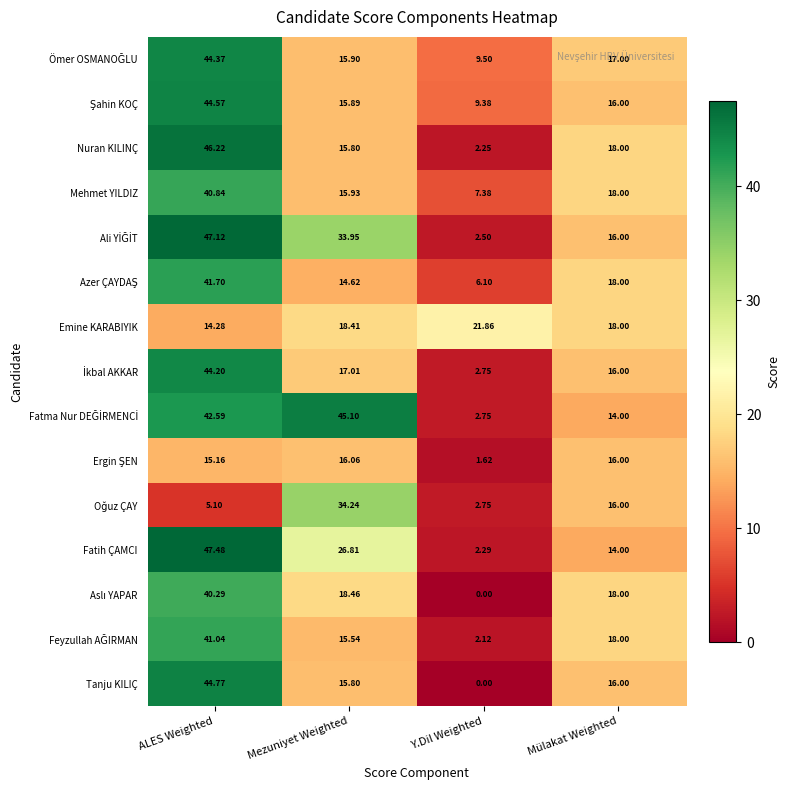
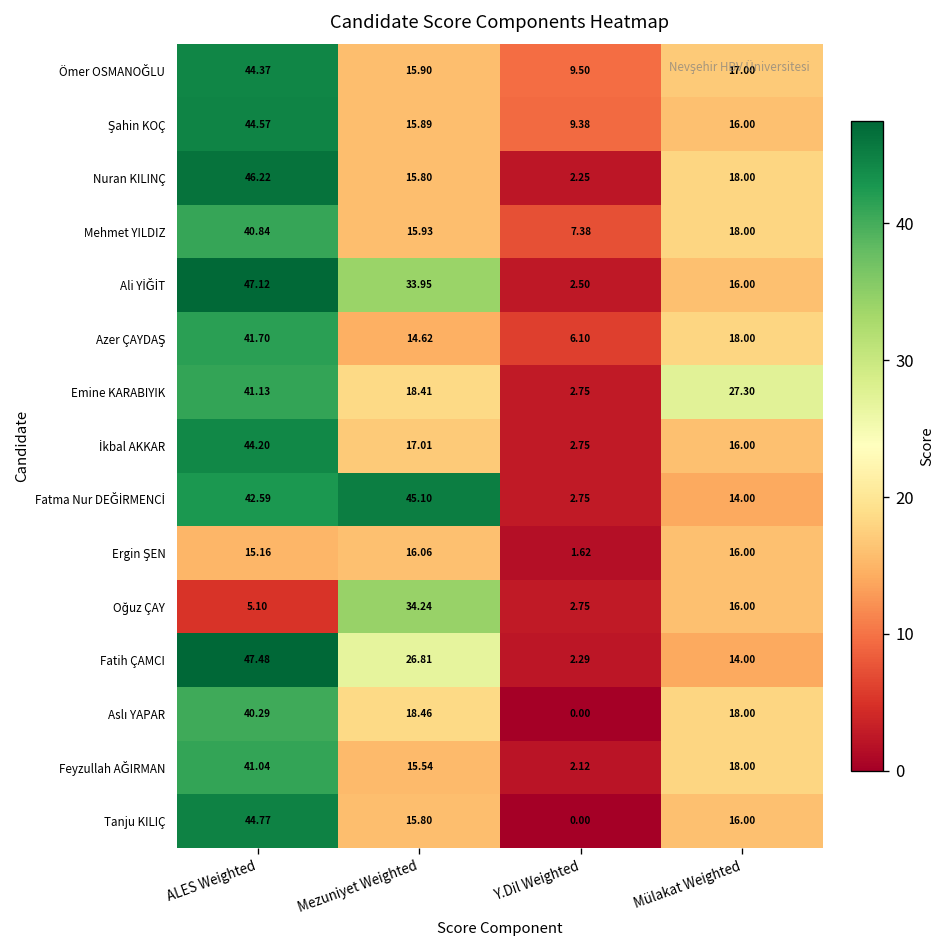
Emine KARABIYIK, ALES Weighted: 14.28 -> 41.13
Emine KARABIYIK, Y.Dil Weighted: 21.86 -> 2.75
Emine KARABIYIK, Mülakat Weighted: 18.00 -> 27.30
